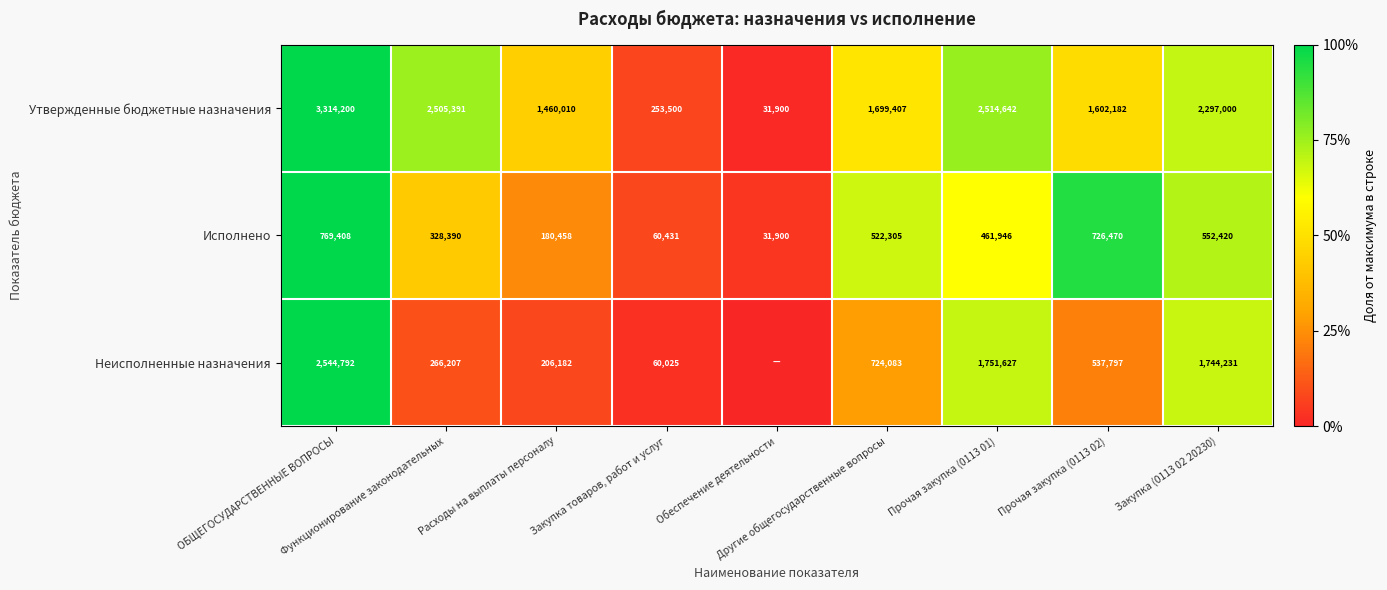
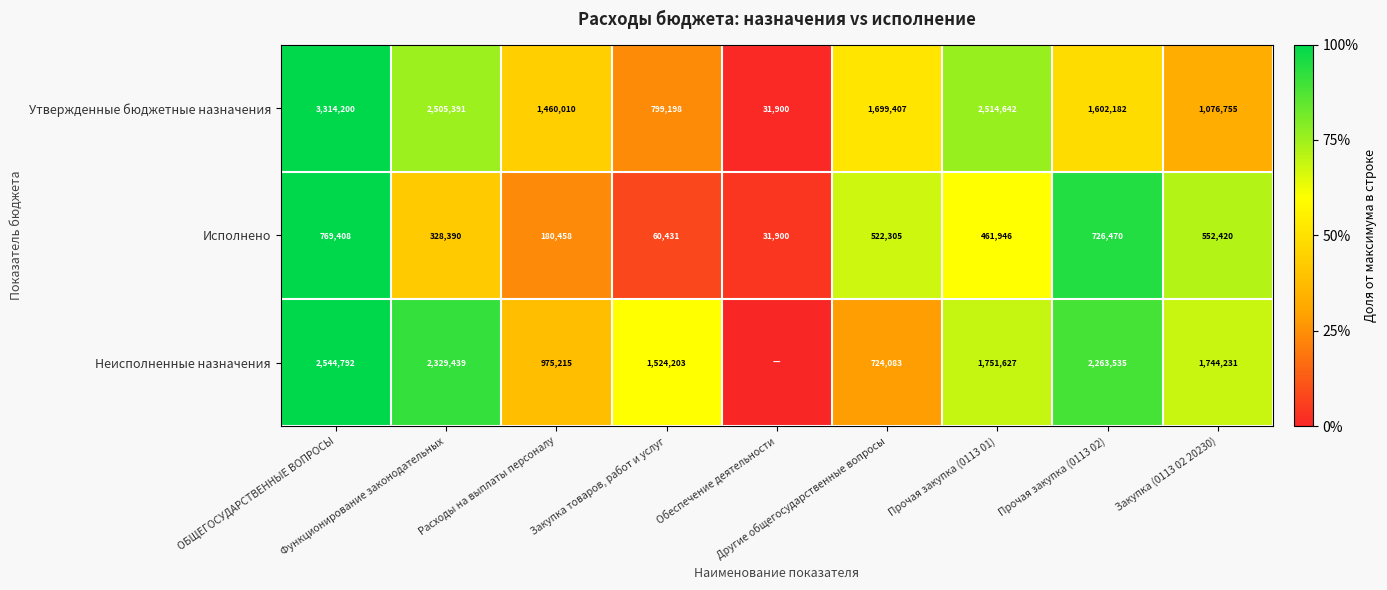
Утвержденные бюджетные назначения, Закупка товаров, работ и услуг: 253,500 -> 799,198
Утвержденные бюджетные назначения, Закупка (0113 02 20230): 2,297,000 -> 1,076,755
Неисполненные назначения, Функционирование законодательных: 266,207 -> 2,329,439
Неисполненные назначения, Расходы на выплаты персоналу: 206,182 -> 975,215
Неисполненные назначения, Закупка товаров, работ и услуг: 60,025 -> 1,524,203
Неисполненные назначения, Прочая закупка (0113 02): 537,797 -> 2,263,535
